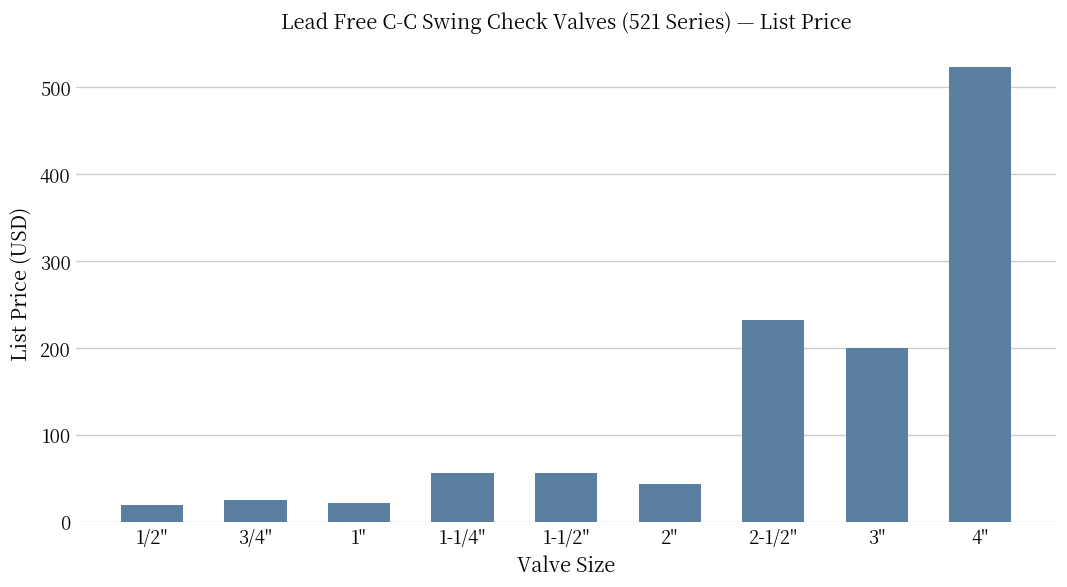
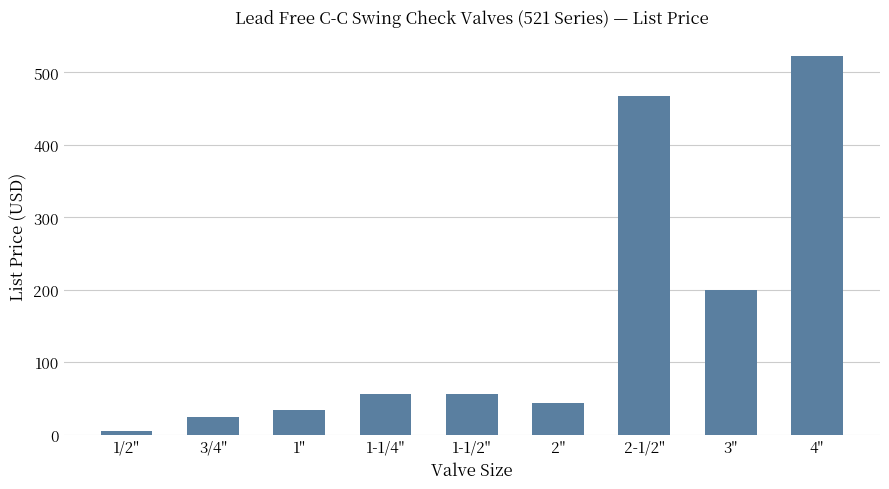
1/2": 20 -> 10
1": 20 -> 30
2-1/2": 230 -> 470
